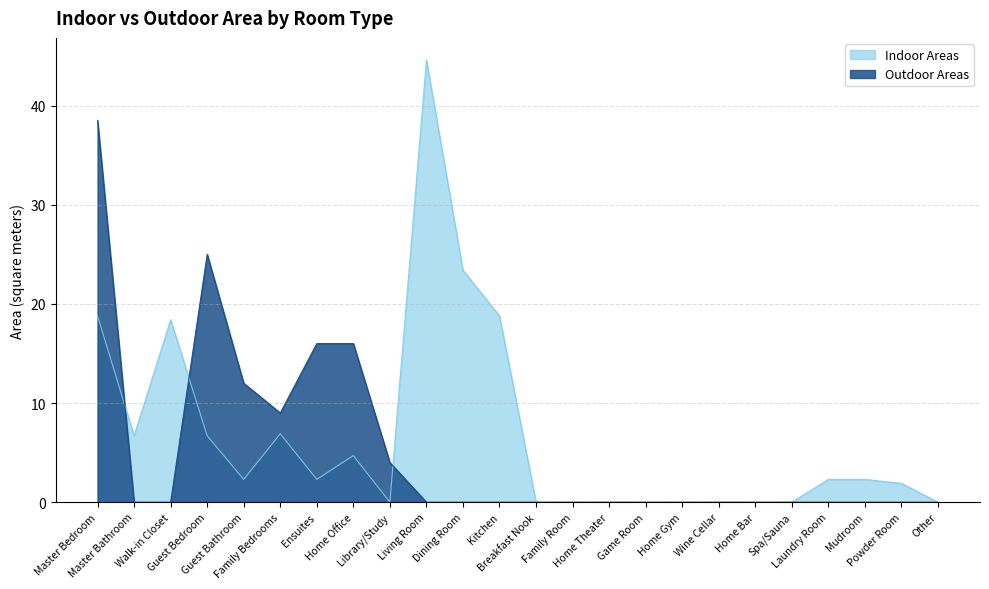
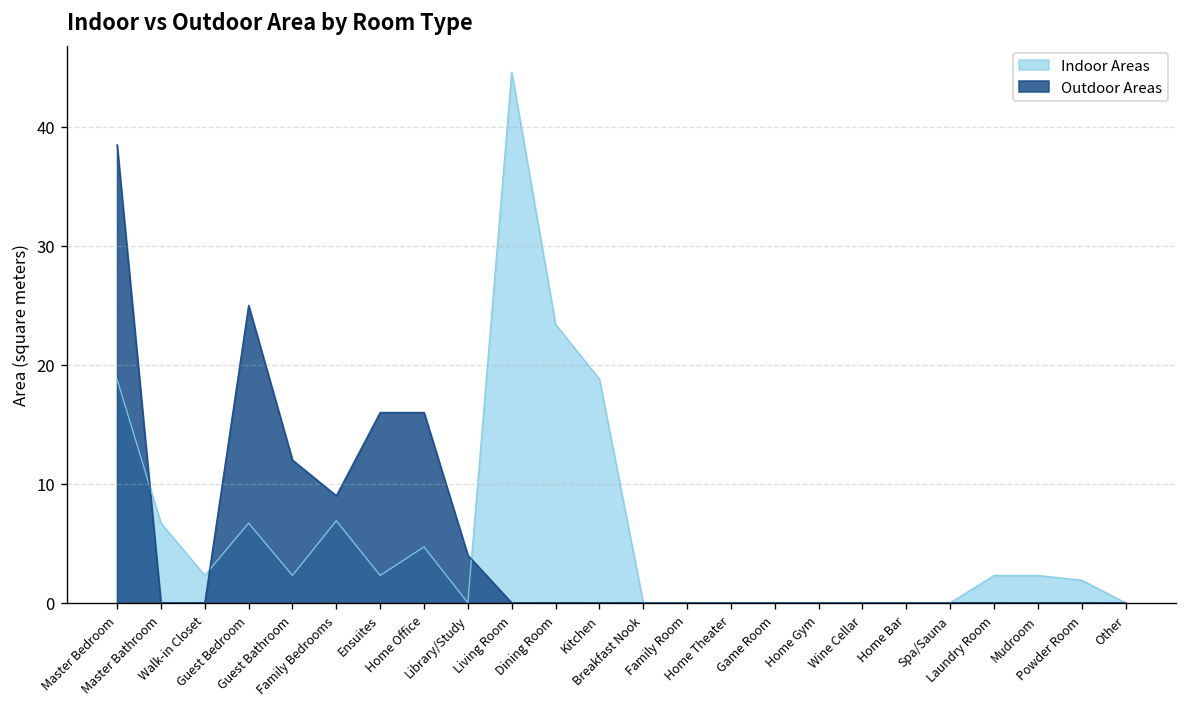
Indoor Areas, Walk-in Closet: 18 -> 2
